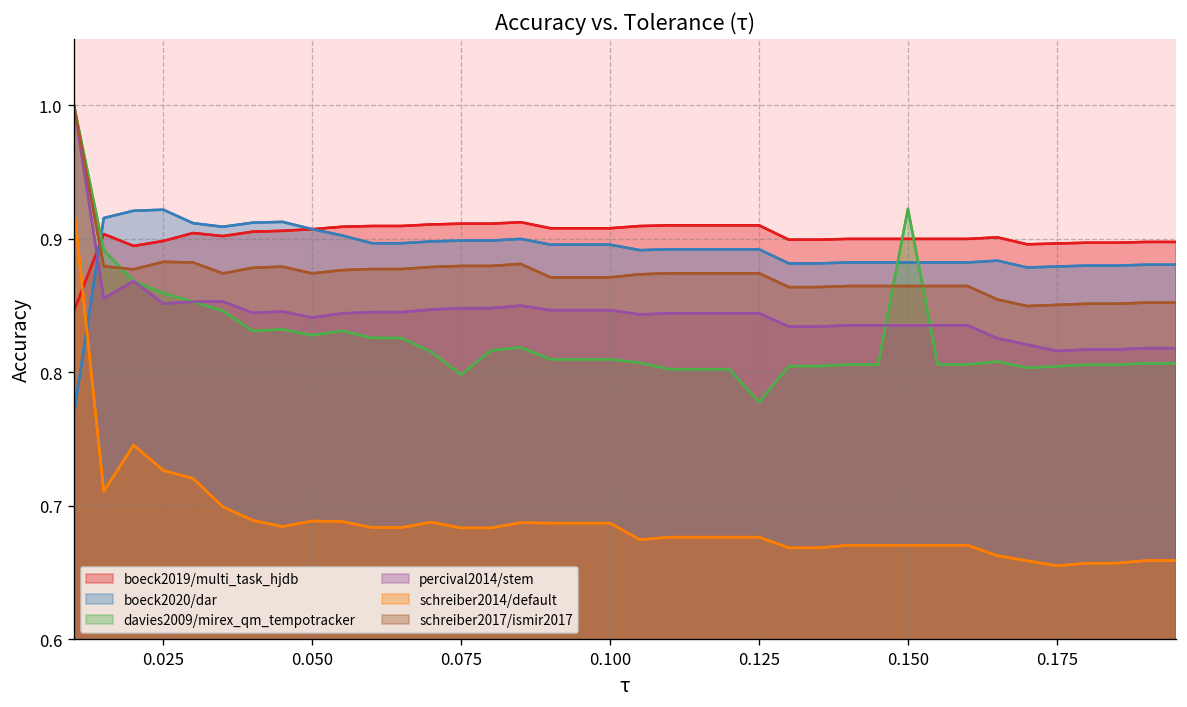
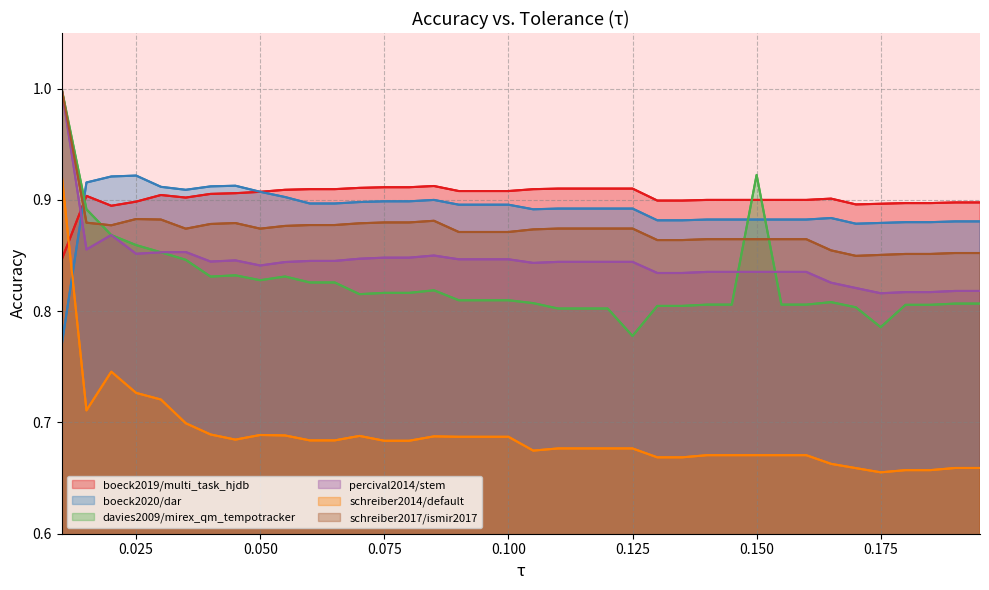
davies2009/mirex_qm_tempotracker, 0.075: 0.798 -> 0.816
davies2009/mirex_qm_tempotracker, 0.175: 0.805 -> 0.786
